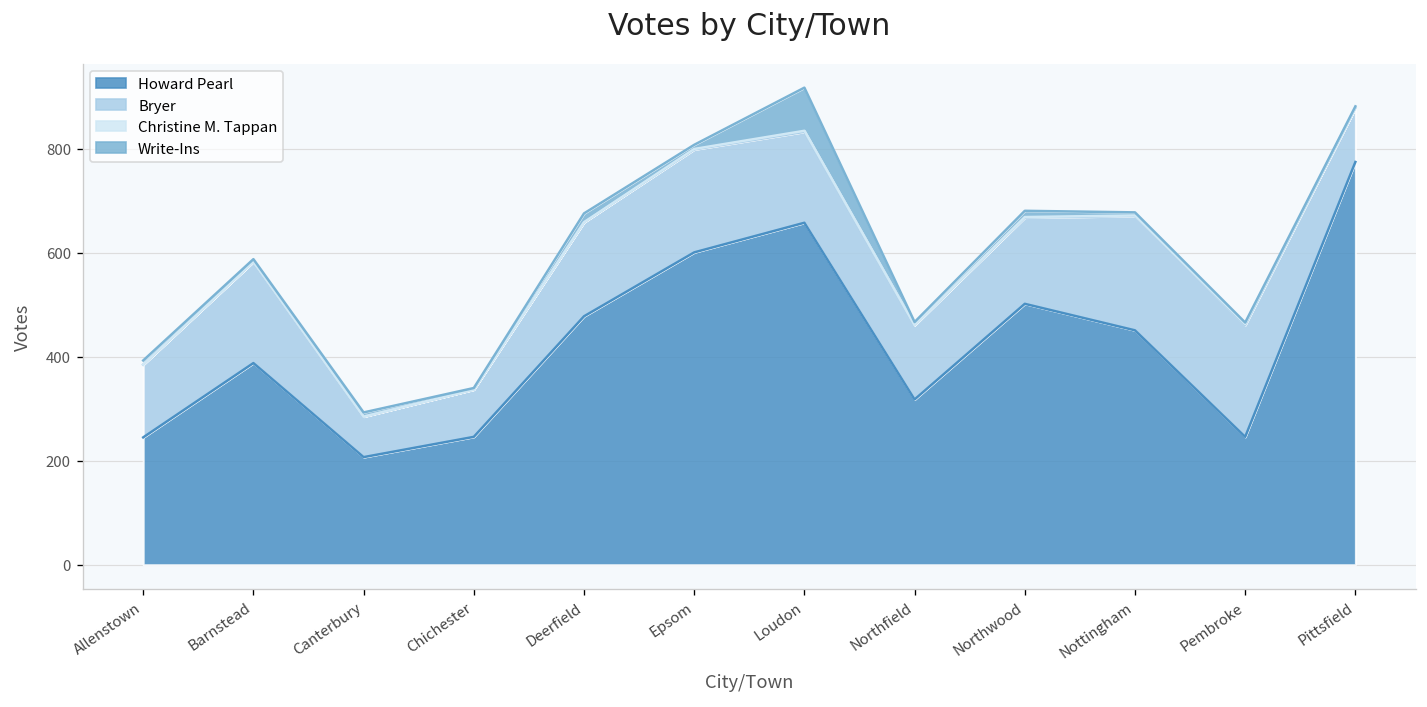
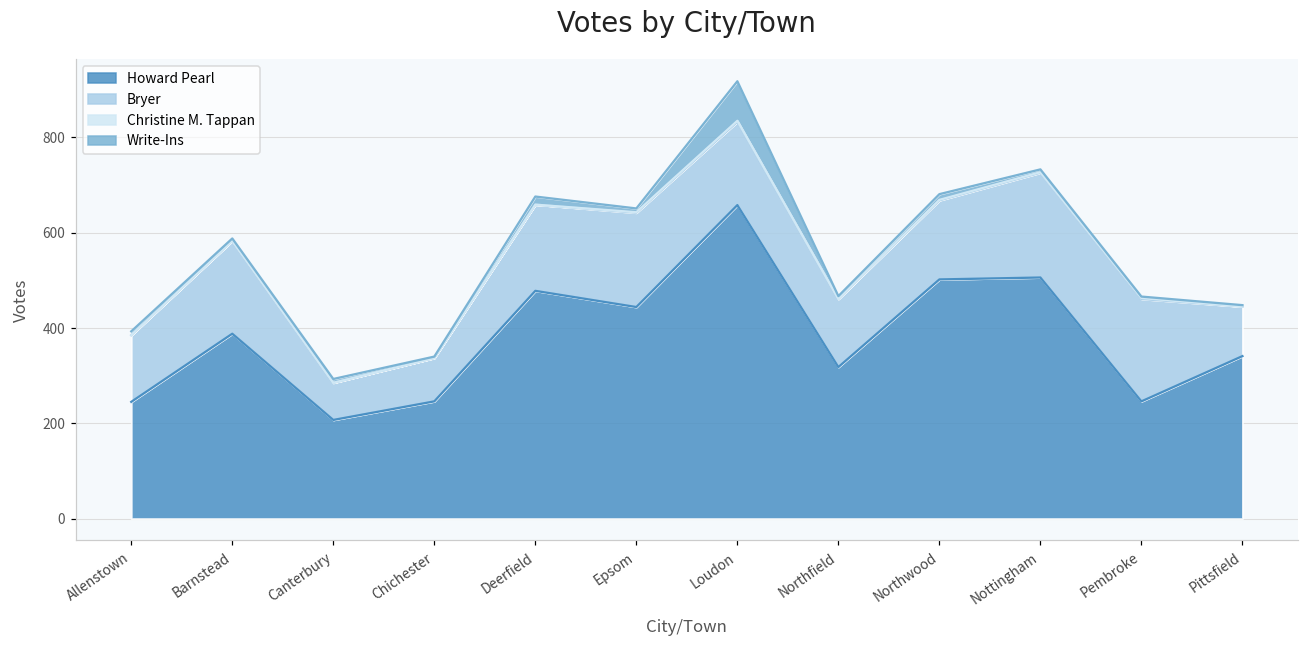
Howard Pearl, Epsom: 600 -> 440
Howard Pearl, Nottingham: 450 -> 510
Howard Pearl, Pittsfield: 780 -> 340
